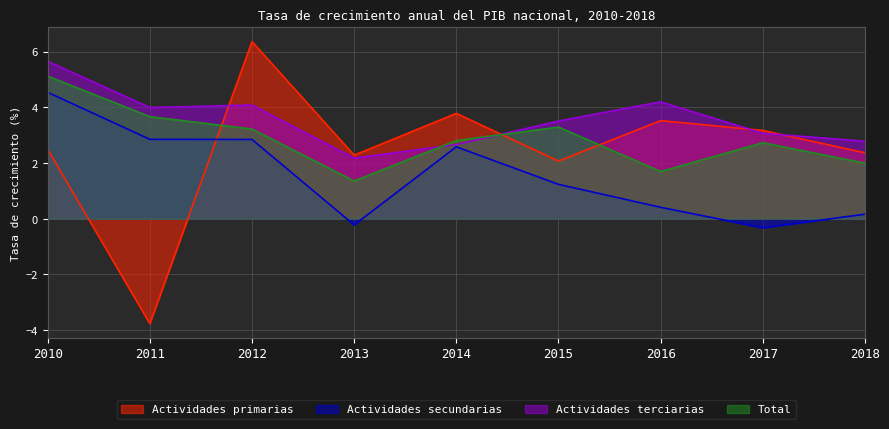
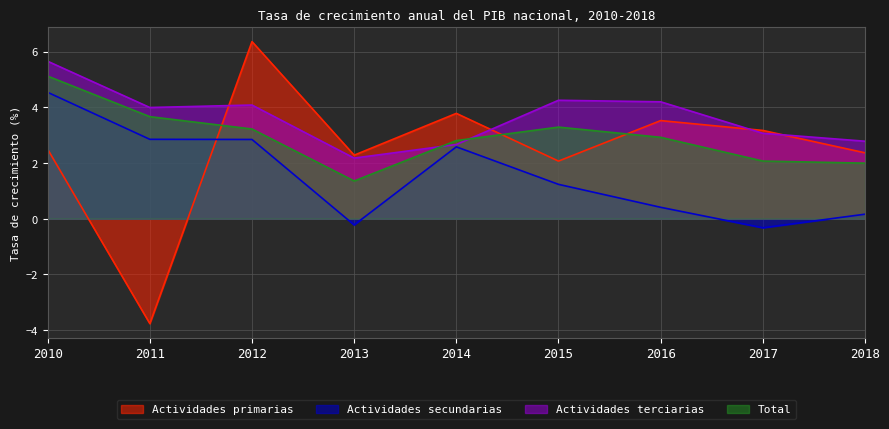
Actividades terciarias, 2015: 3.5 -> 4.3
Total, 2016: 1.7 -> 2.9
Total, 2017: 2.7 -> 2.1
